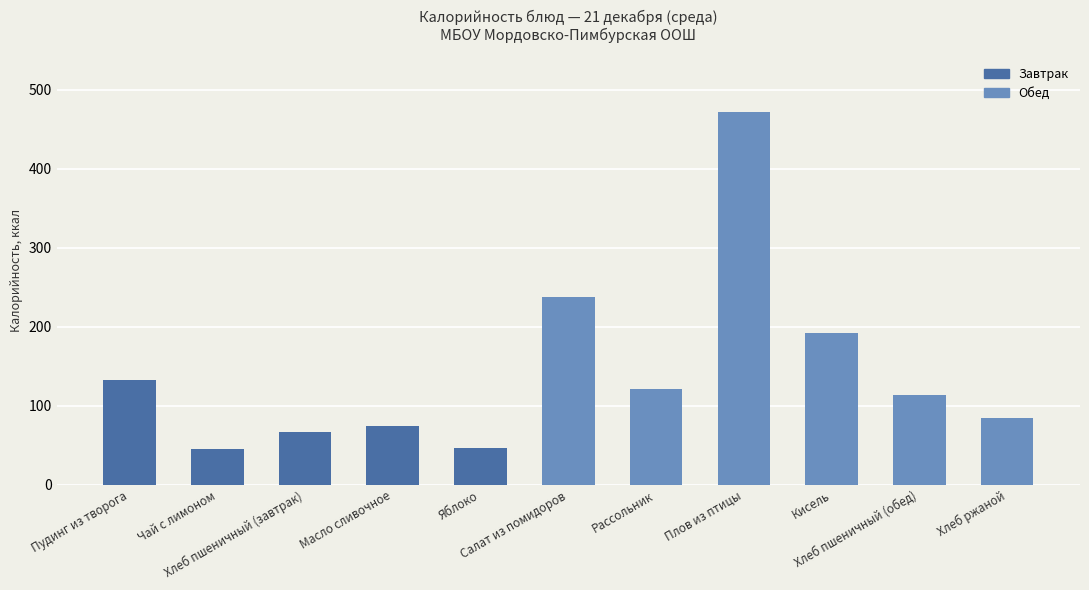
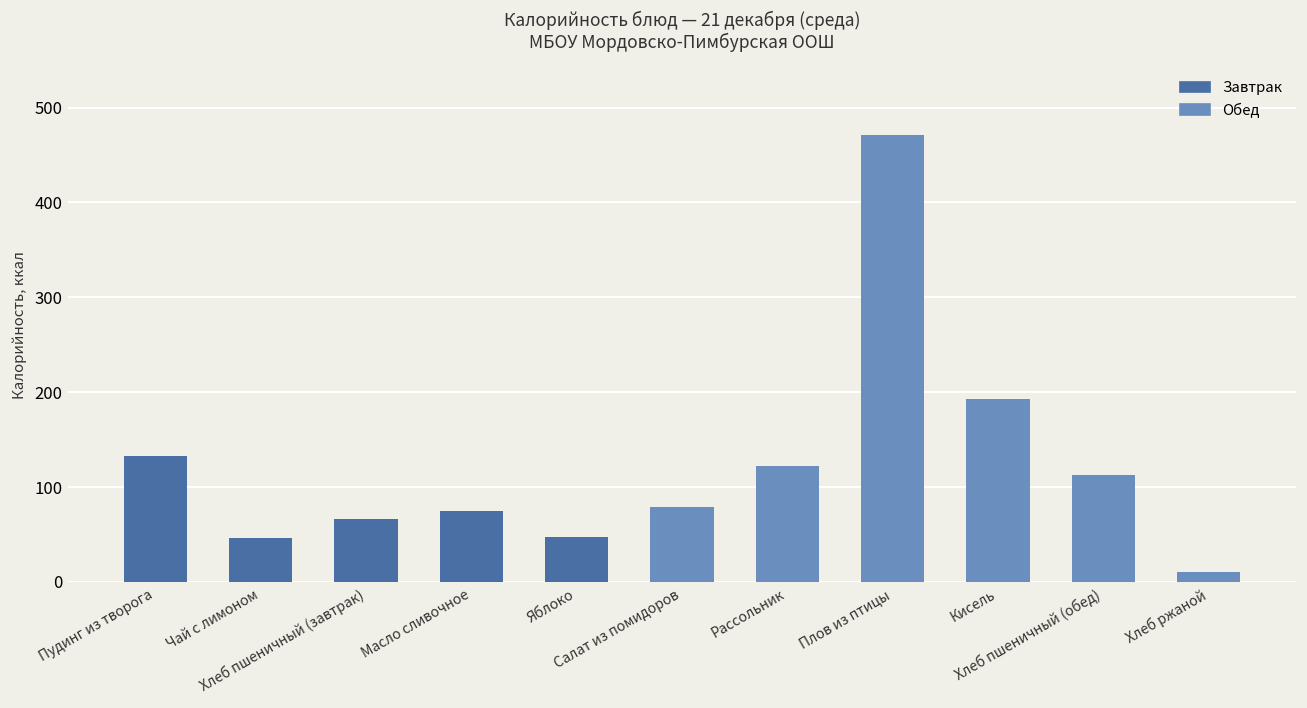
Салат из помидоров: 240 -> 80
Хлеб ржаной: 90 -> 10
